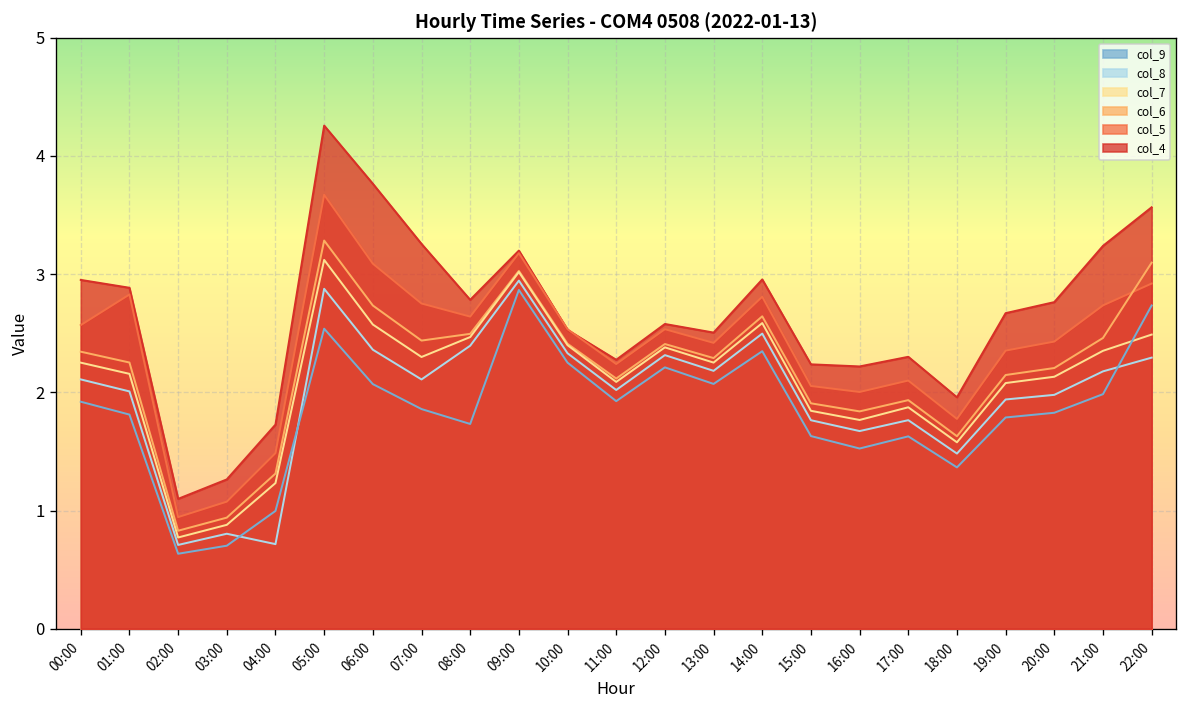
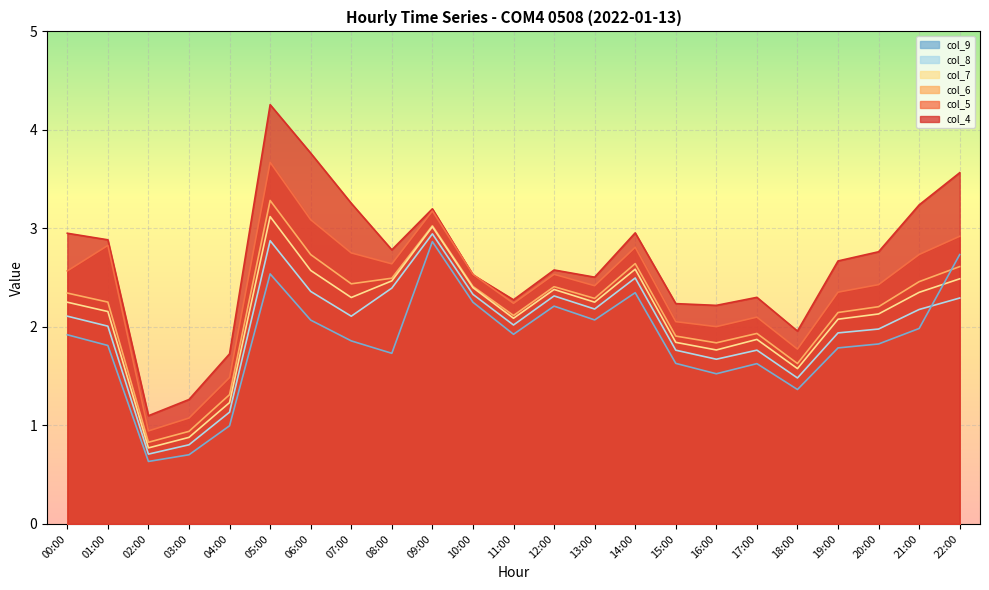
col_8, 04:00: 0.7 -> 1.1
col_6, 22:00: 3.1 -> 2.6
